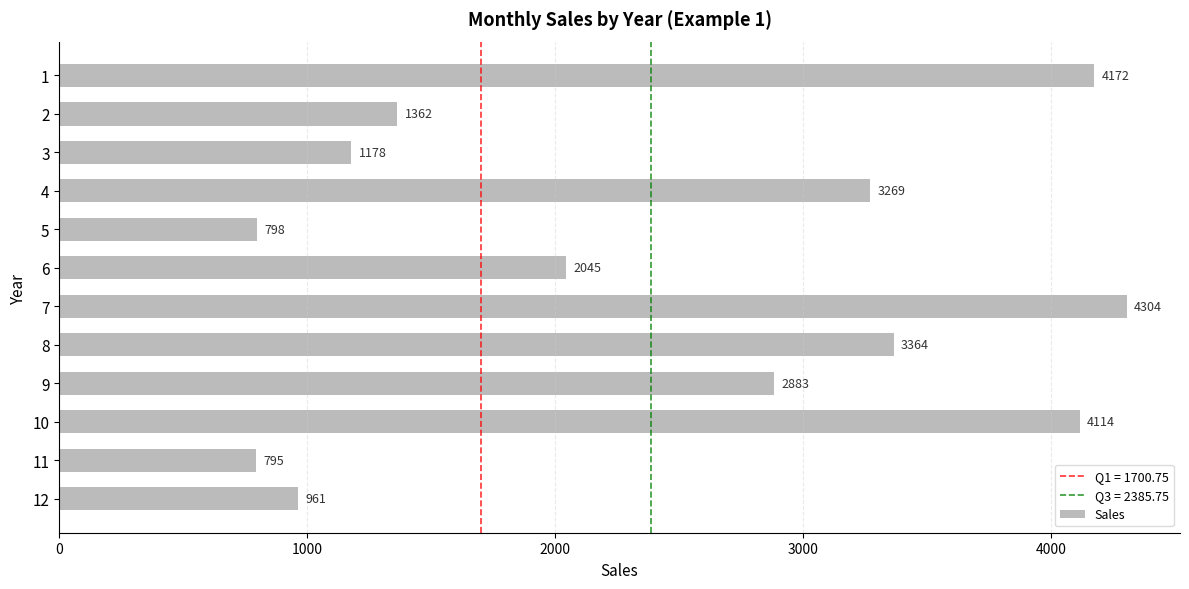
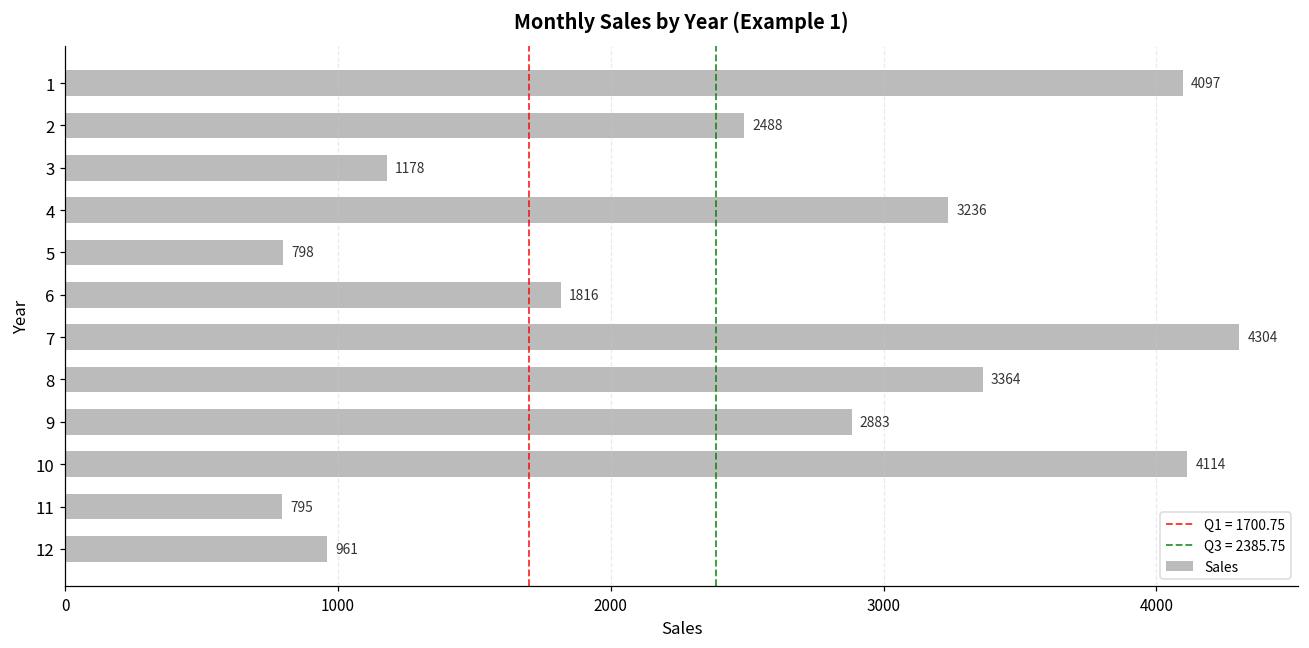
1: 4172 -> 4097
2: 1362 -> 2488
4: 3269 -> 3236
6: 2045 -> 1816
